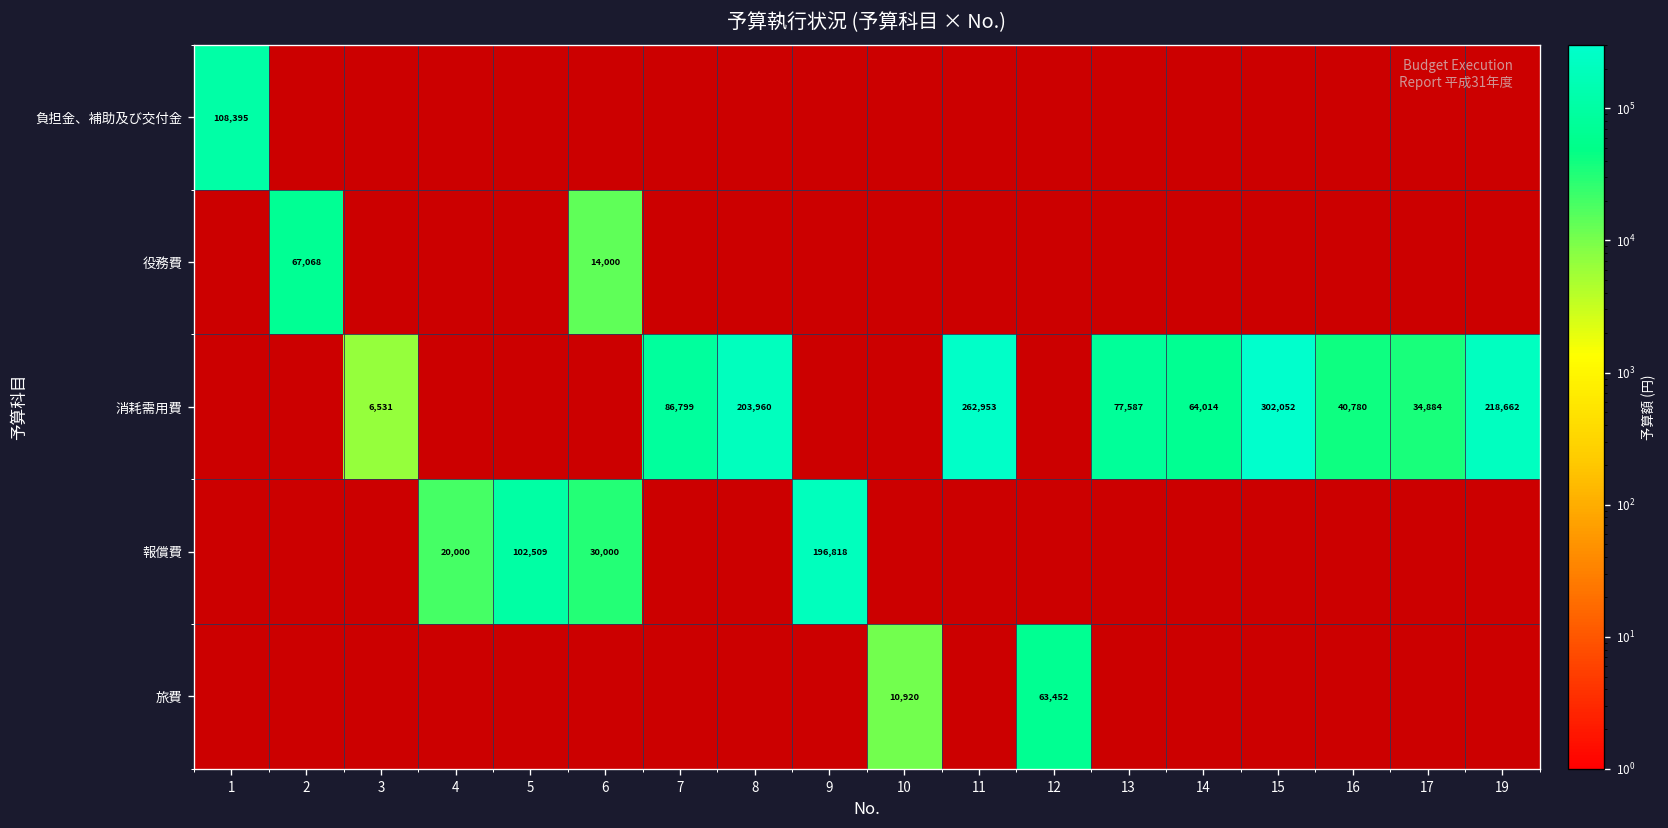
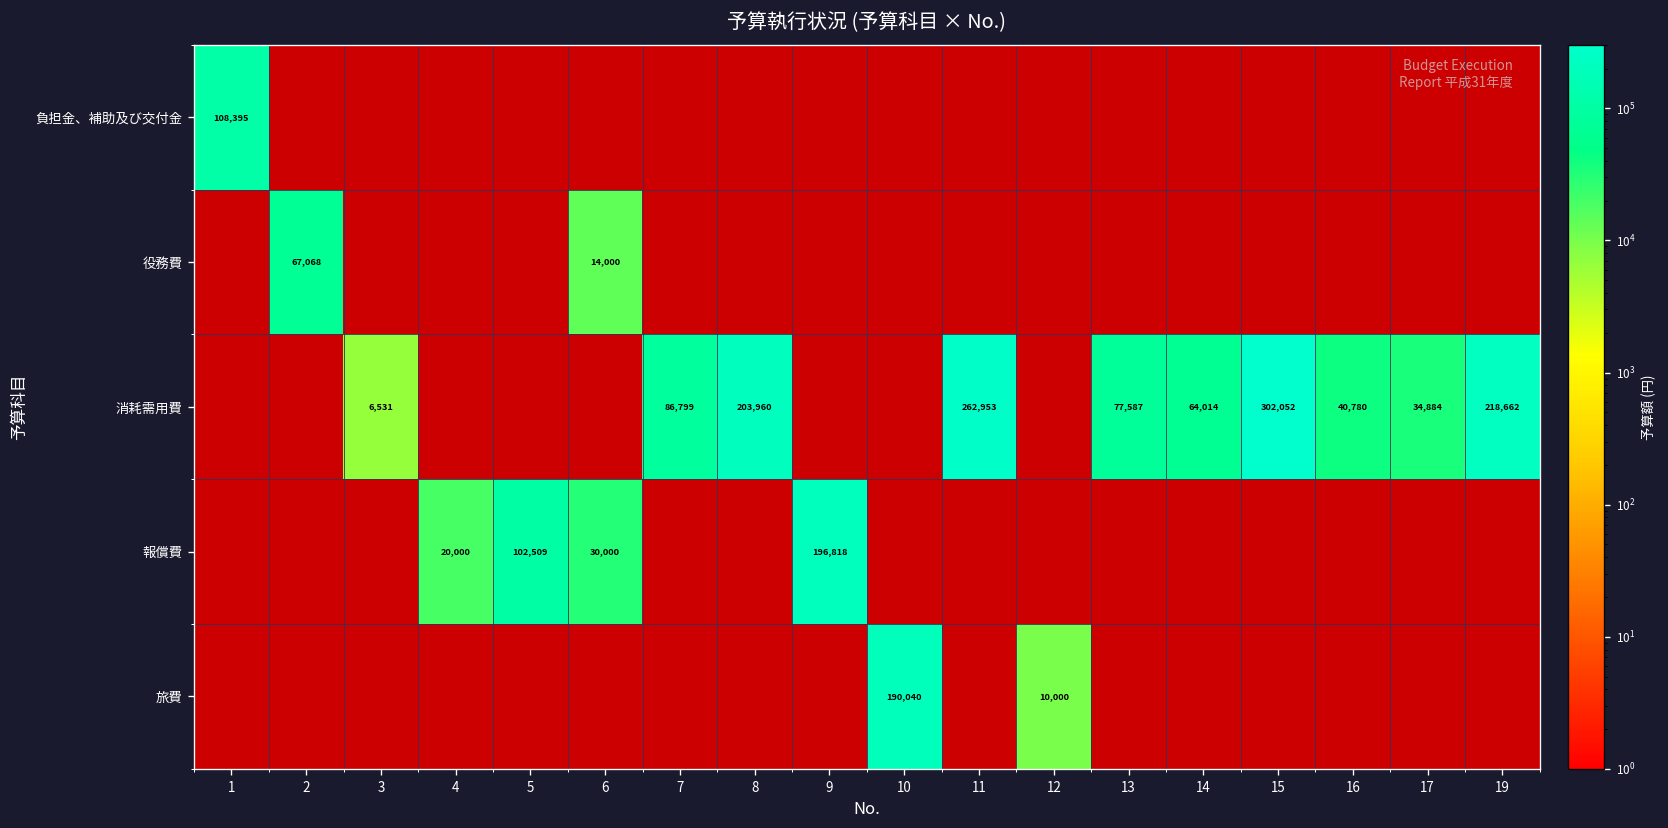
旅費, 10: 10,920 -> 190,040
旅費, 12: 63,452 -> 10,000
